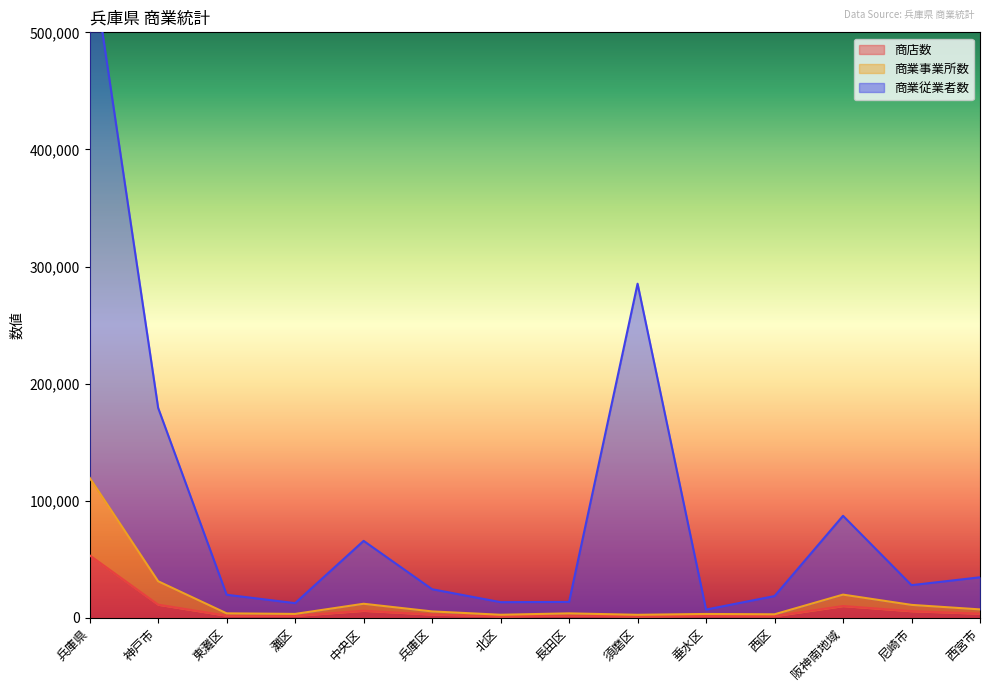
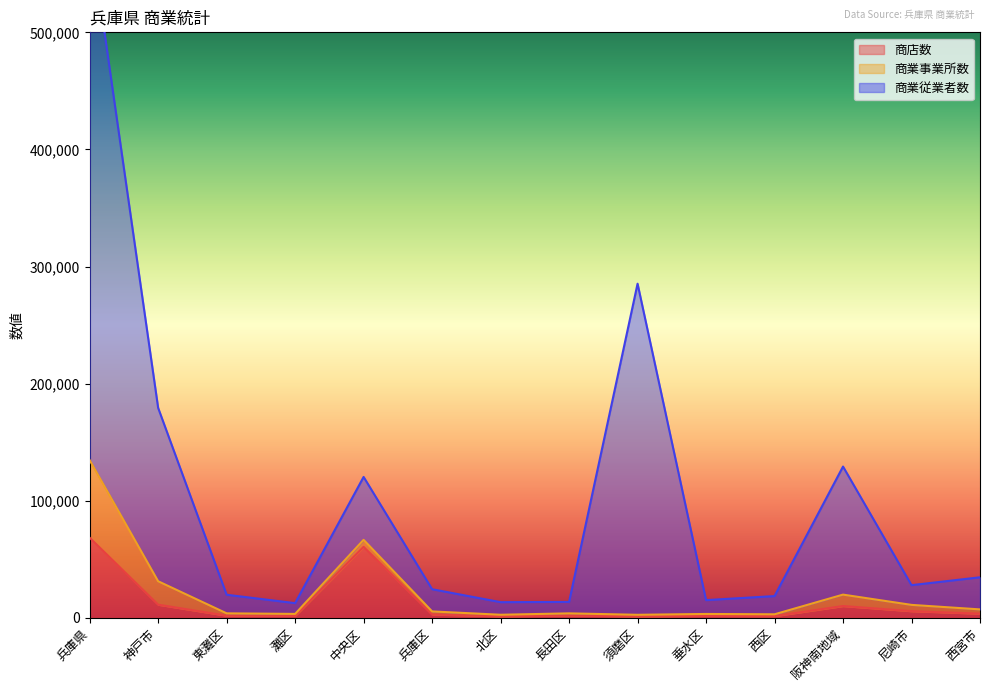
商店数, 兵庫県: 53,000 -> 68,000
商店数, 中央区: 6,000 -> 61,000
商業従業者数, 垂水区: 4,000 -> 12,000
商業従業者数, 阪神南地域: 67,000 -> 109,000
